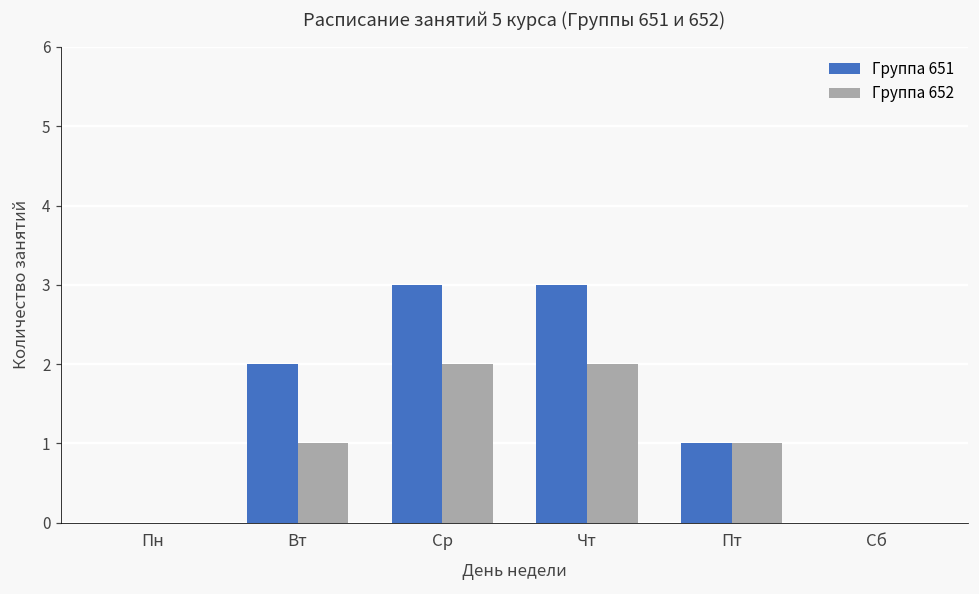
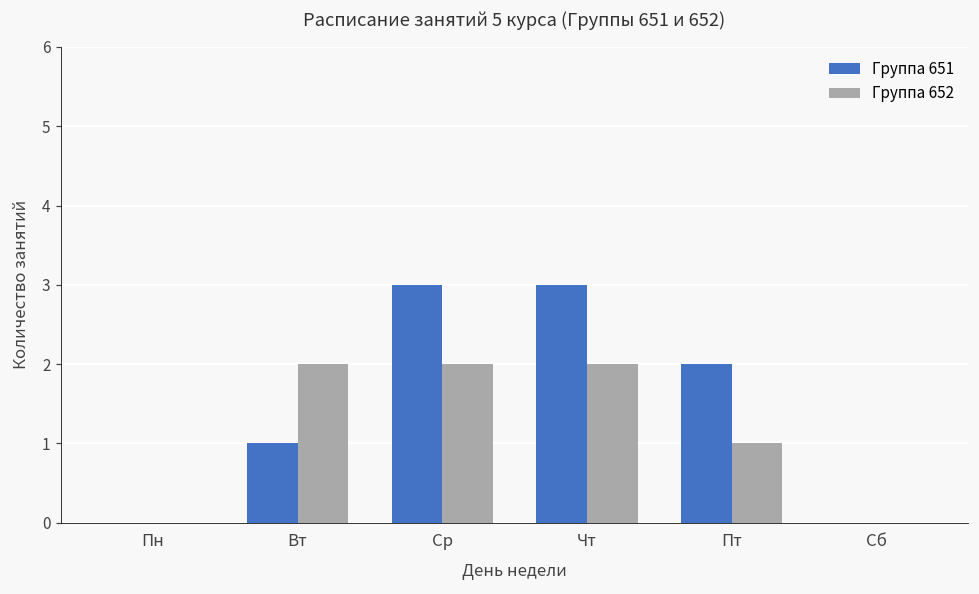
Группа 651, Вт: 2 -> 1
Группа 652, Вт: 1 -> 2
Группа 651, Пт: 1 -> 2
